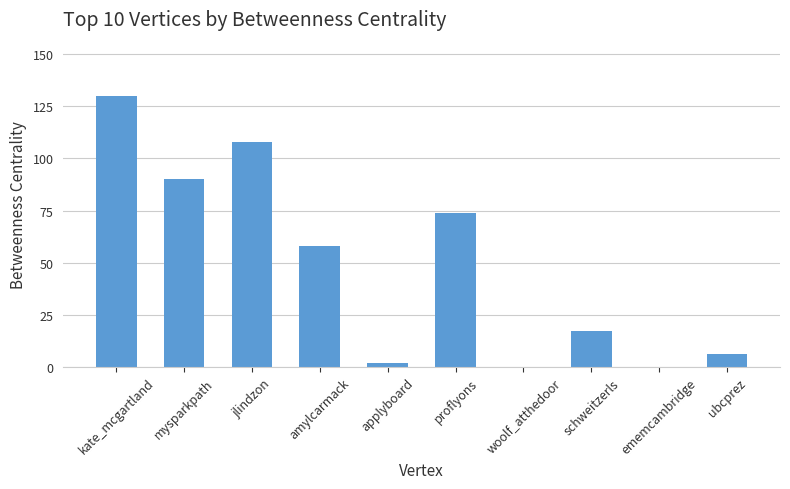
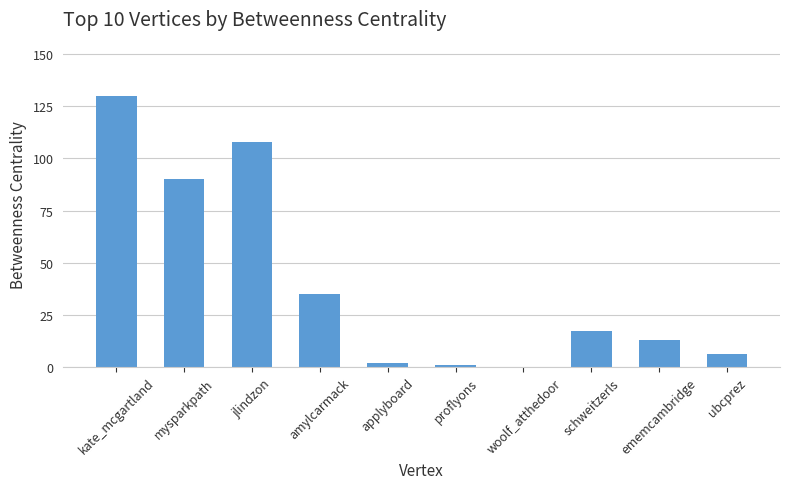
amylcarmack: 58 -> 35
proflyons: 74 -> 1
ememcambridge: 0 -> 13
